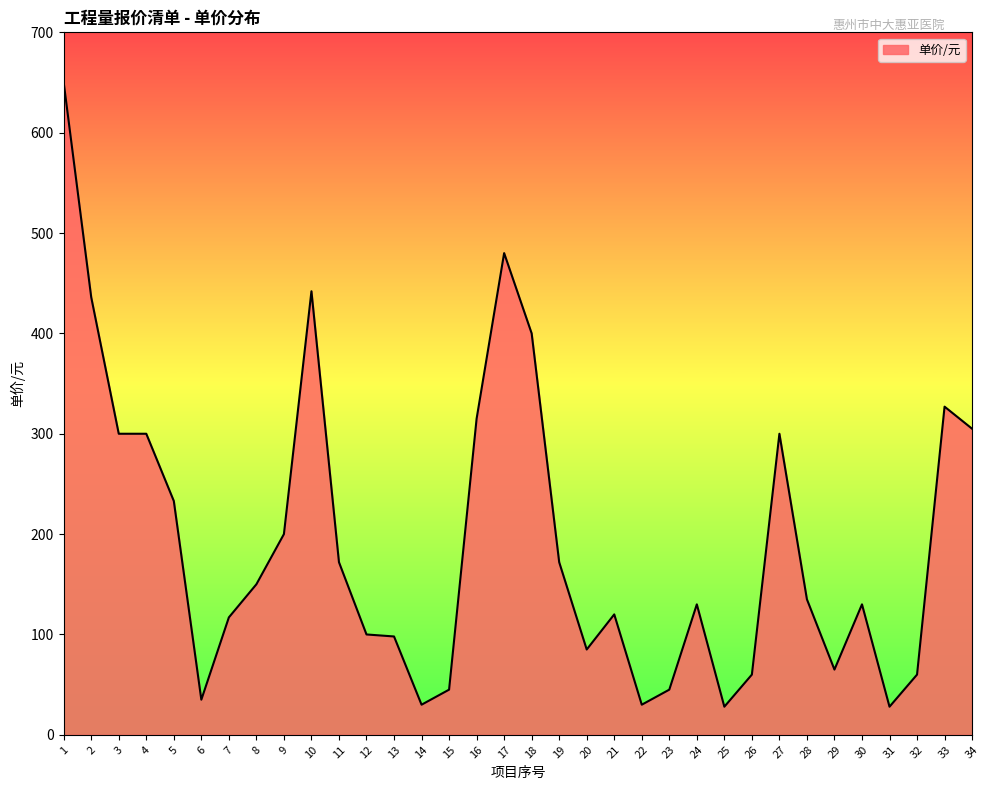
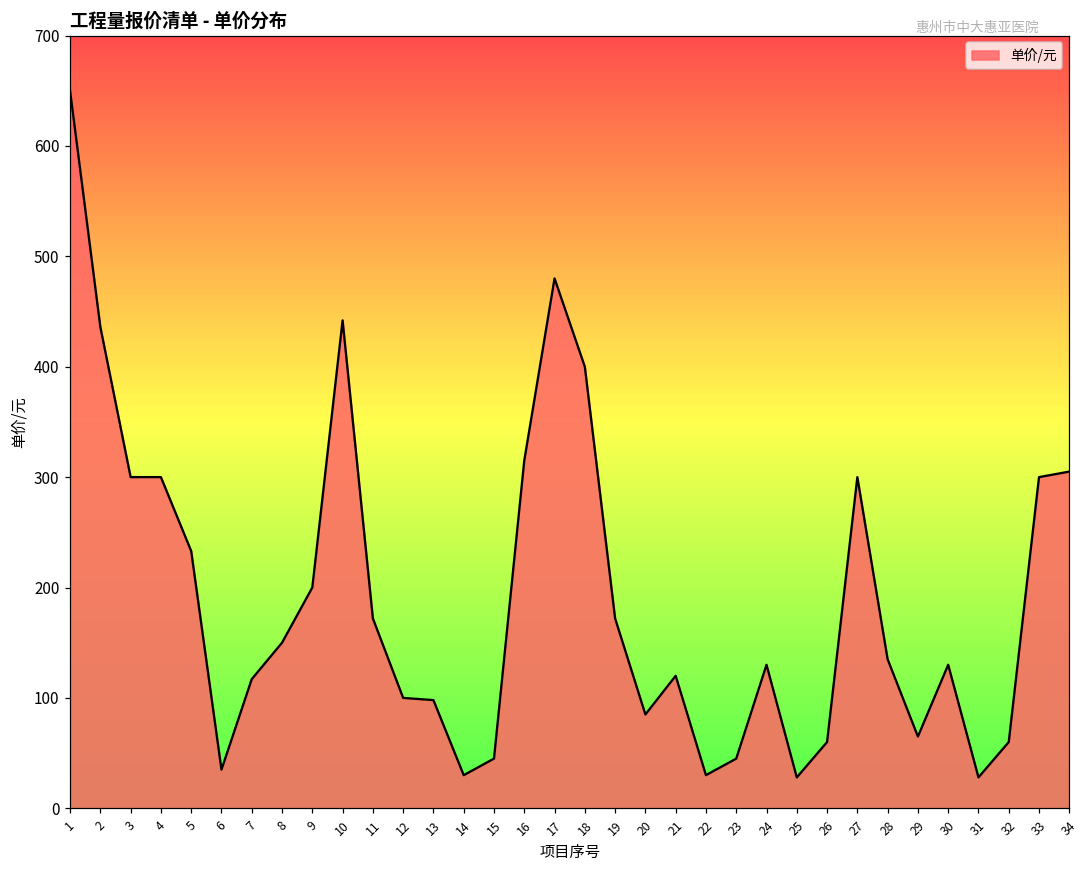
33: 327 -> 300
